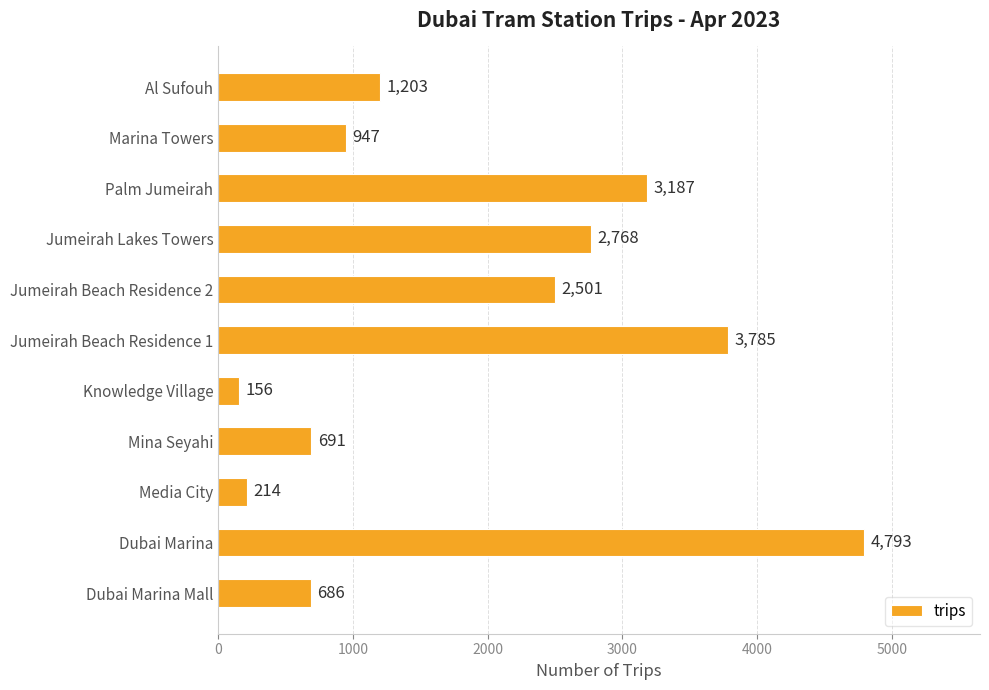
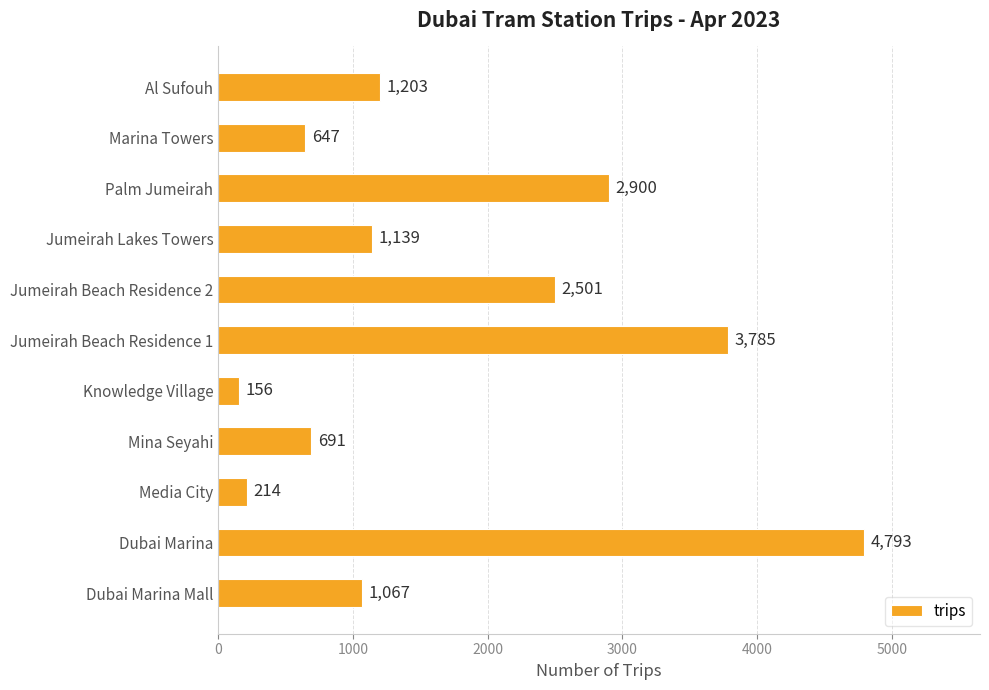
Marina Towers: 947 -> 647
Palm Jumeirah: 3,187 -> 2,900
Jumeirah Lakes Towers: 2,768 -> 1,139
Dubai Marina Mall: 686 -> 1,067
